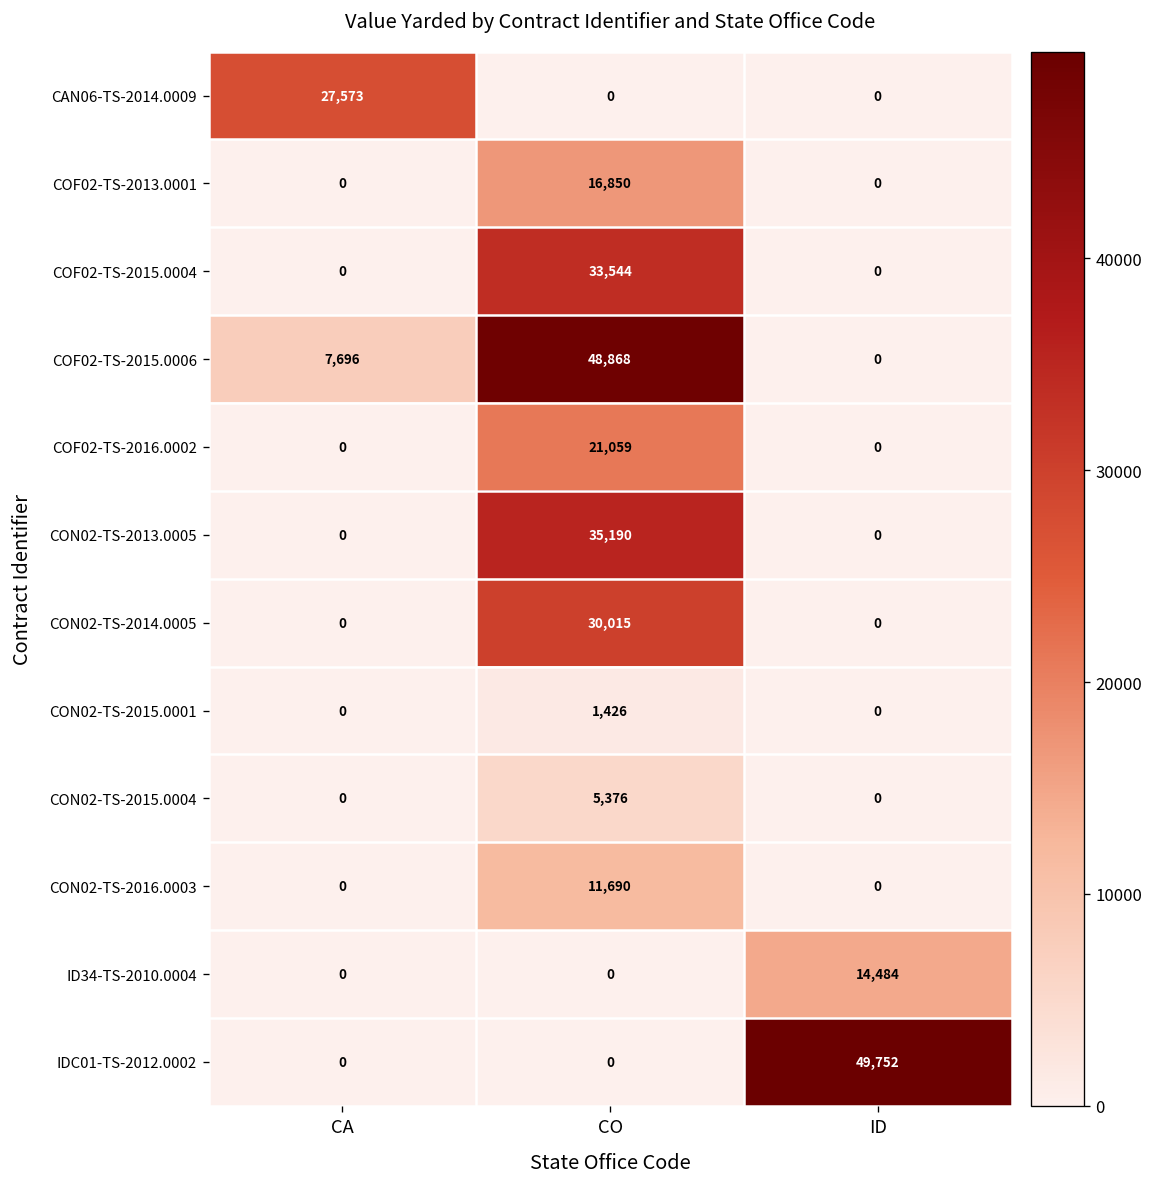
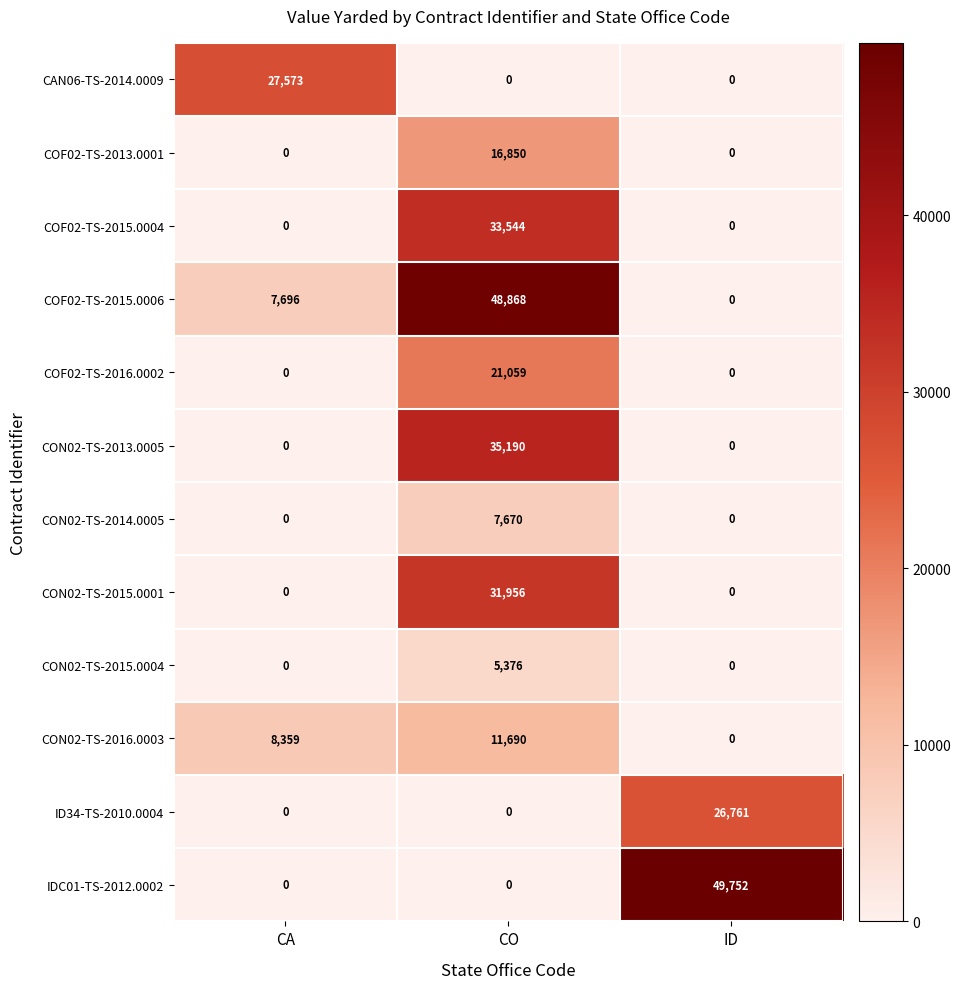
CON02-TS-2014.0005, CO: 30,015 -> 7,670
CON02-TS-2015.0001, CO: 1,426 -> 31,956
CON02-TS-2016.0003, CA: 0 -> 8,359
ID34-TS-2010.0004, ID: 14,484 -> 26,761
